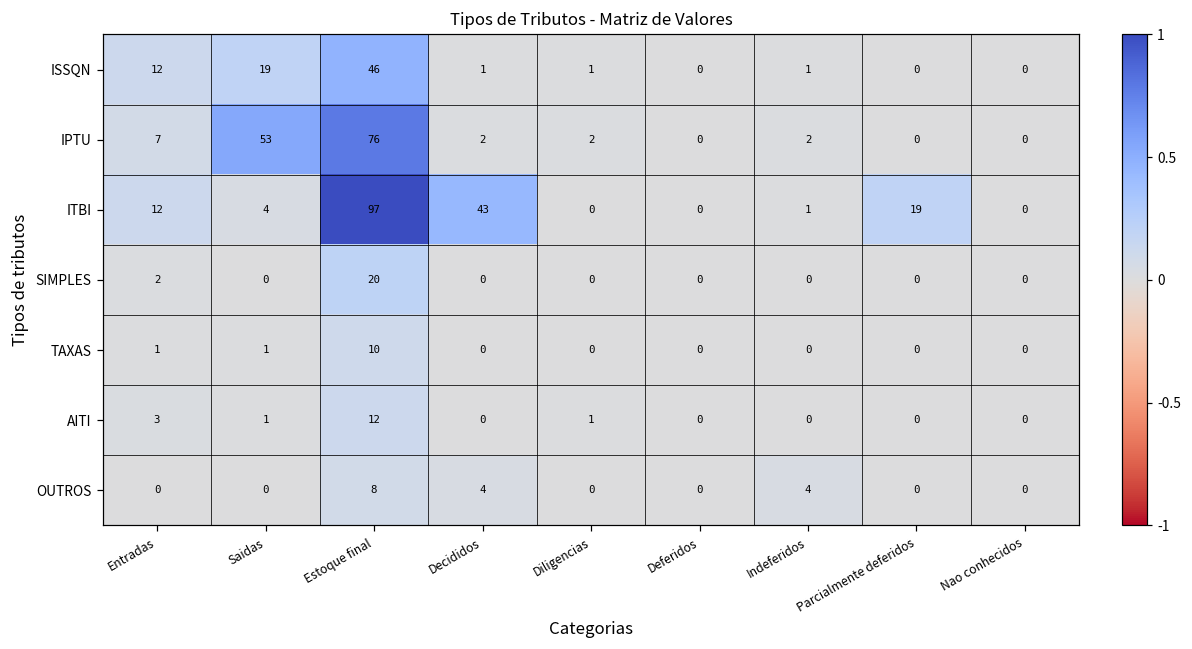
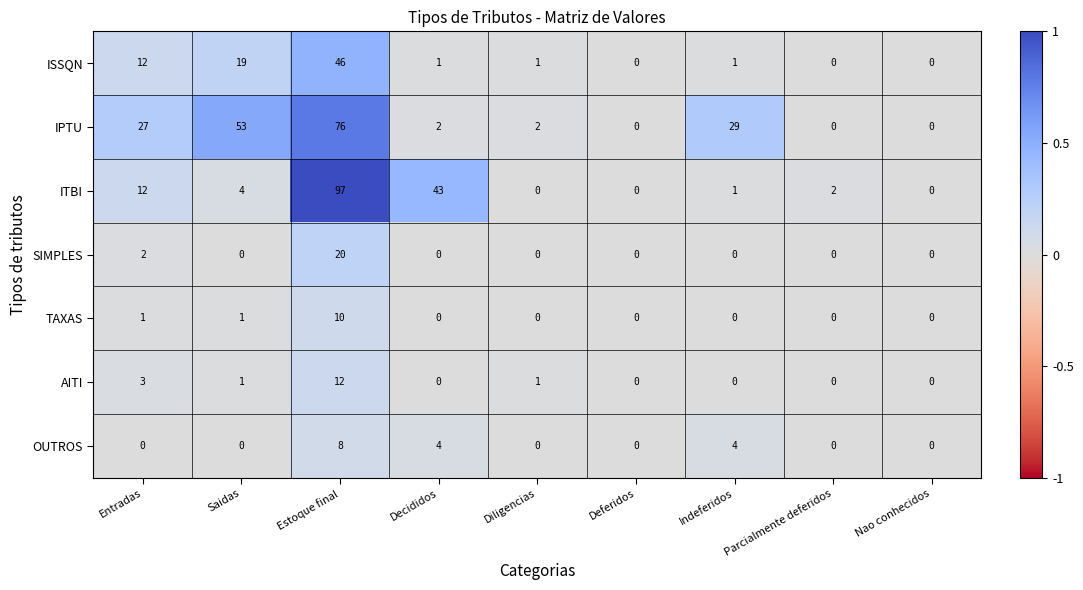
IPTU, Entradas: 7 -> 27
IPTU, Indeferidos: 2 -> 29
ITBI, Parcialmente deferidos: 19 -> 2
